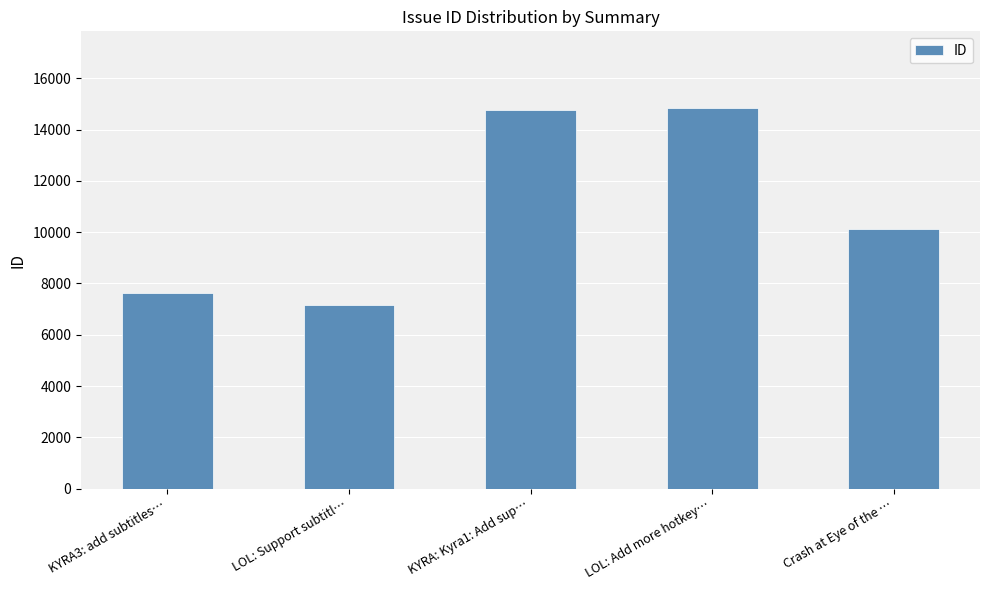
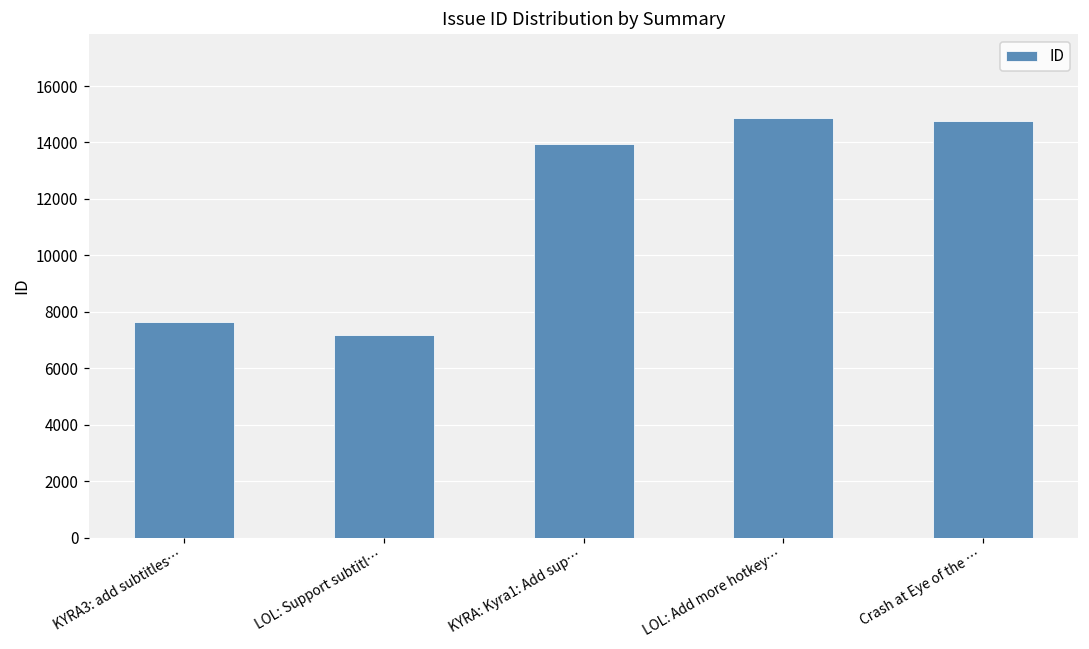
KYRA: Kyra1: Add sup…: 14800 -> 13900
Crash at Eye of the …: 10100 -> 14800
